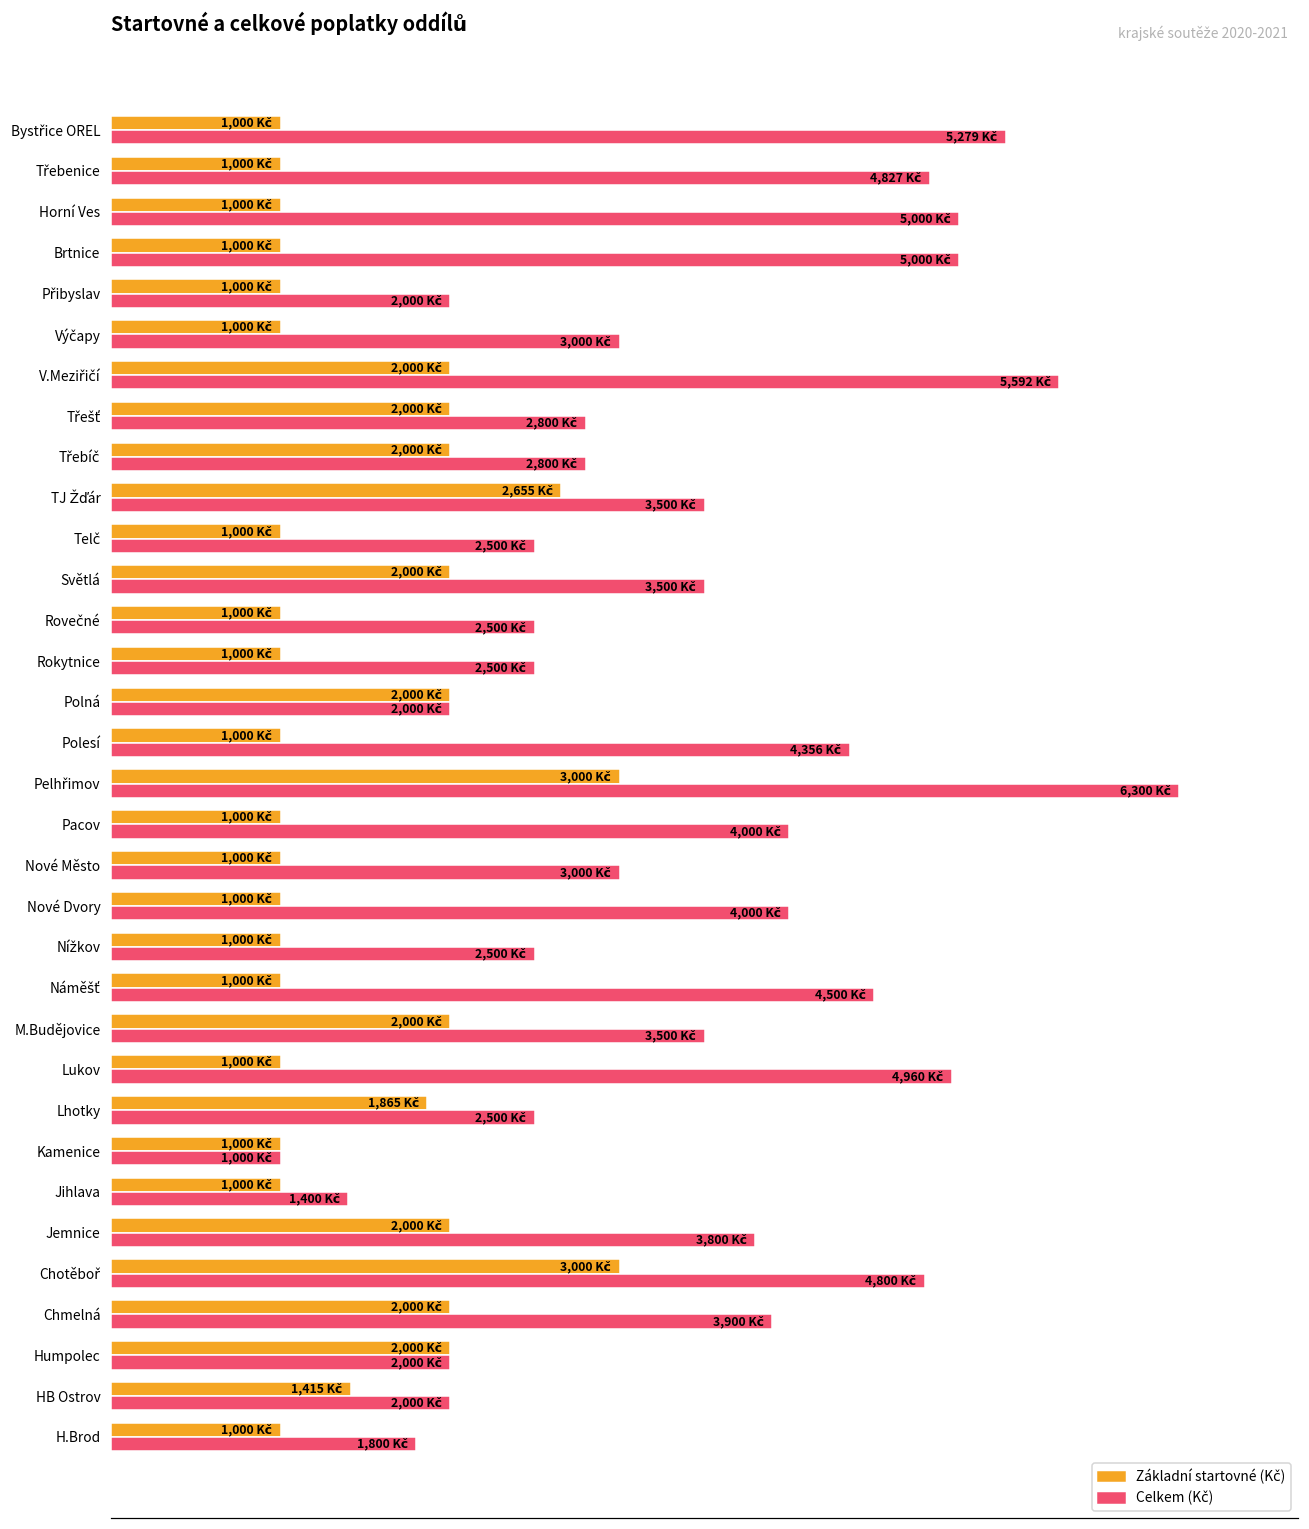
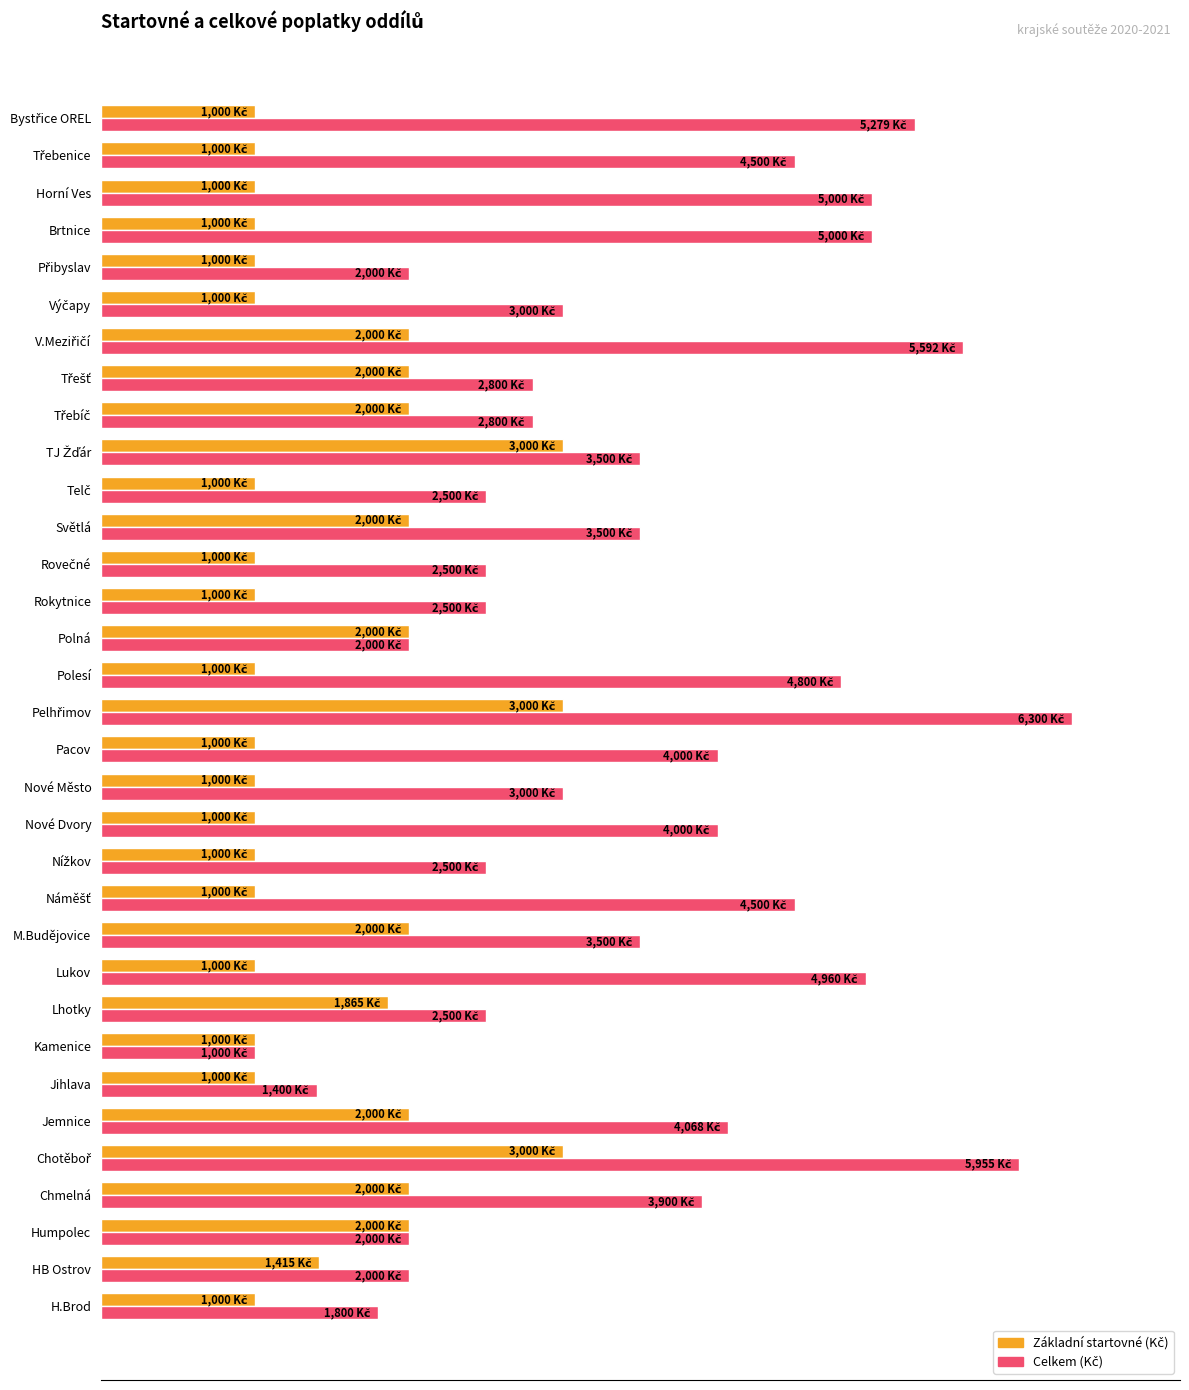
Celkem (Kč), Třebenice: 4,827 -> 4,500
Základní startovné (Kč), TJ Žďár: 2,655 -> 3,000
Celkem (Kč), Polesí: 4,356 -> 4,800
Celkem (Kč), Jemnice: 3,800 -> 4,068
Celkem (Kč), Chotěboř: 4,800 -> 5,955
